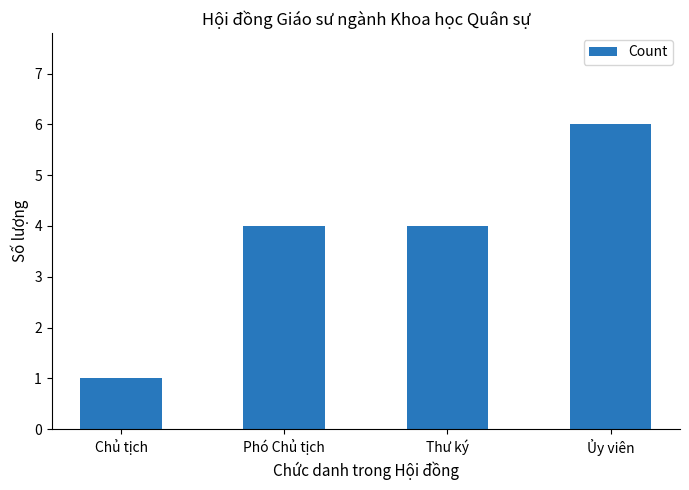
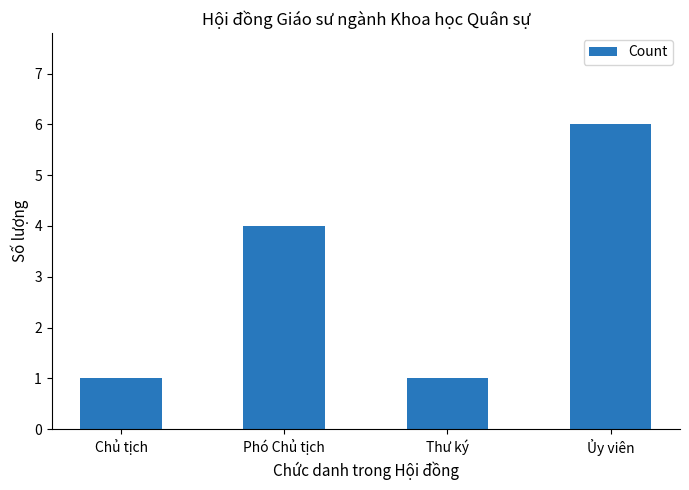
Thư ký: 4 -> 1
